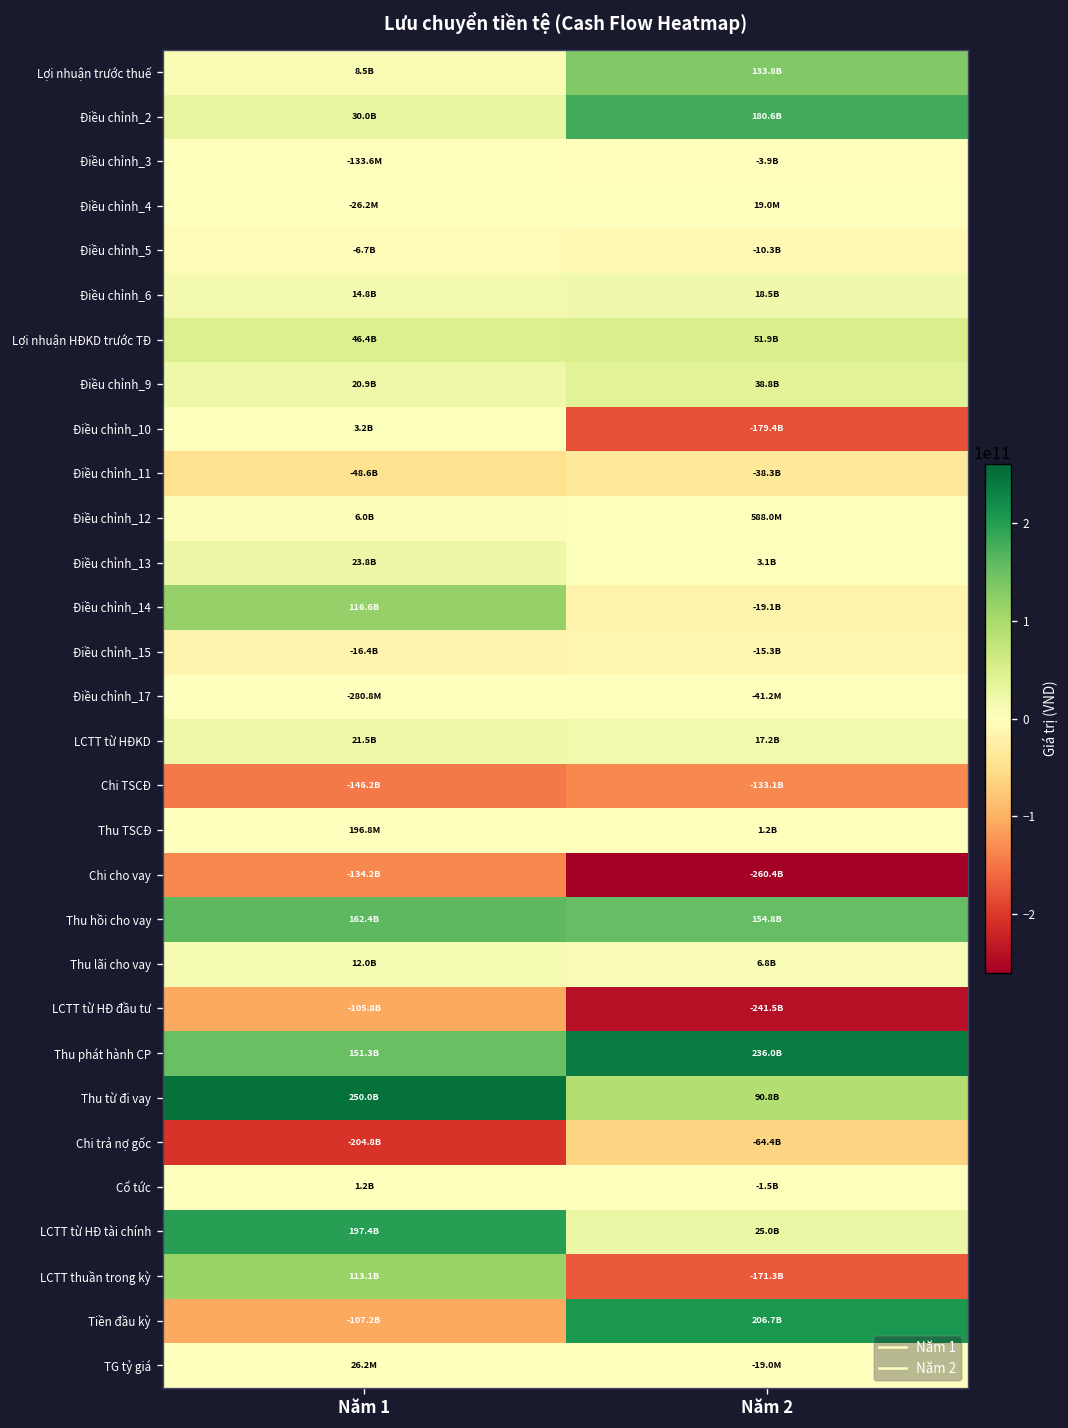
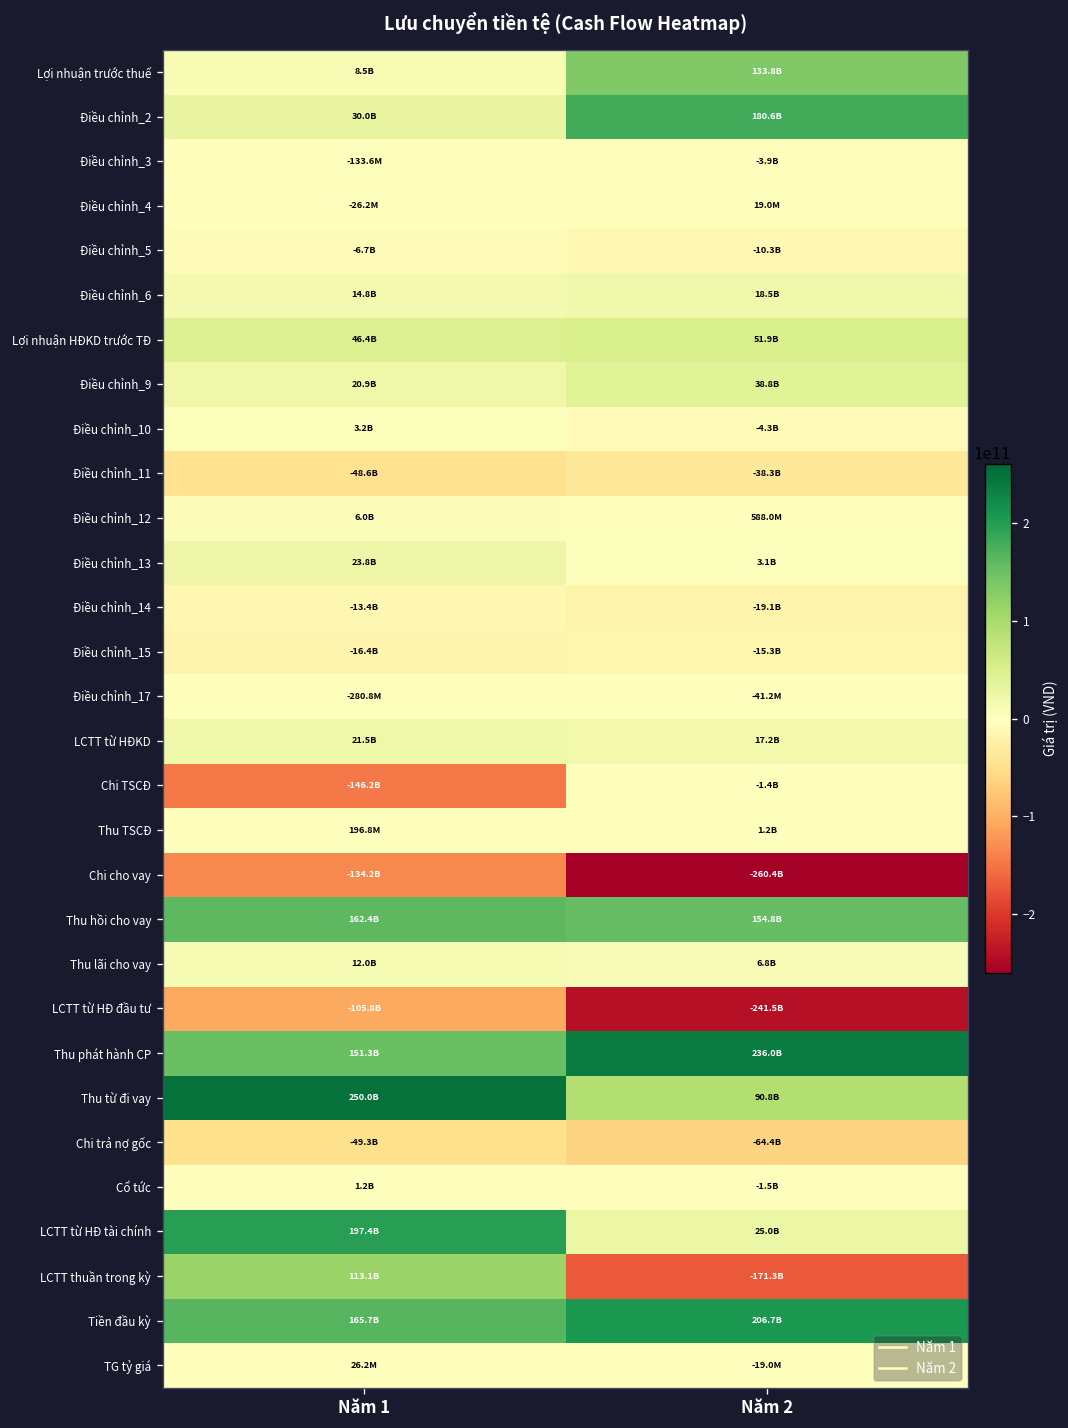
Điều chỉnh_10, Năm 2: -179.4B -> -4.3B
Điều chỉnh_14, Năm 1: 116.6B -> -13.4B
Chi TSCĐ, Năm 2: -133.1B -> -1.4B
Chi trả nợ gốc, Năm 1: -204.8B -> -49.3B
Tiền đầu kỳ, Năm 1: -107.2B -> 165.7B
